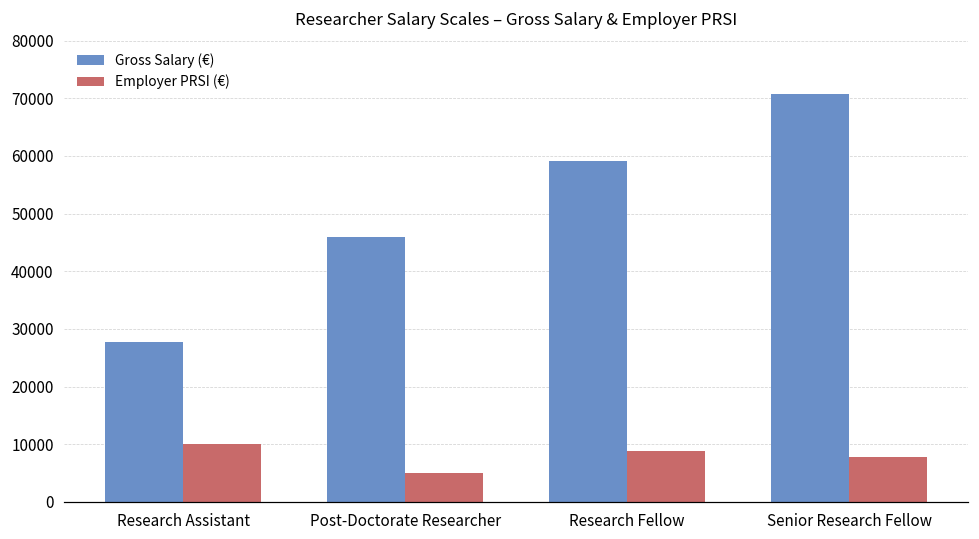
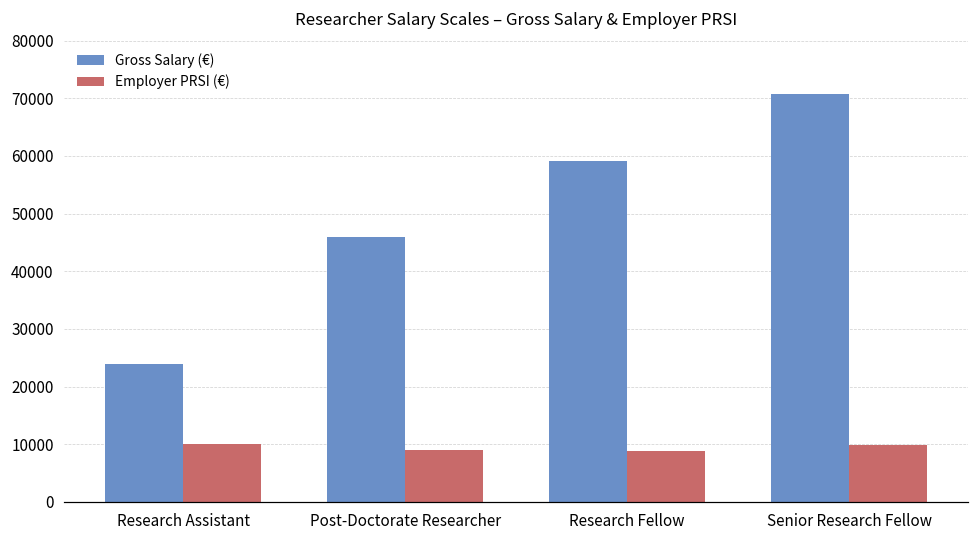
Gross Salary (€), Research Assistant: 28000 -> 24000
Employer PRSI (€), Post-Doctorate Researcher: 5000 -> 9000
Employer PRSI (€), Senior Research Fellow: 8000 -> 10000
